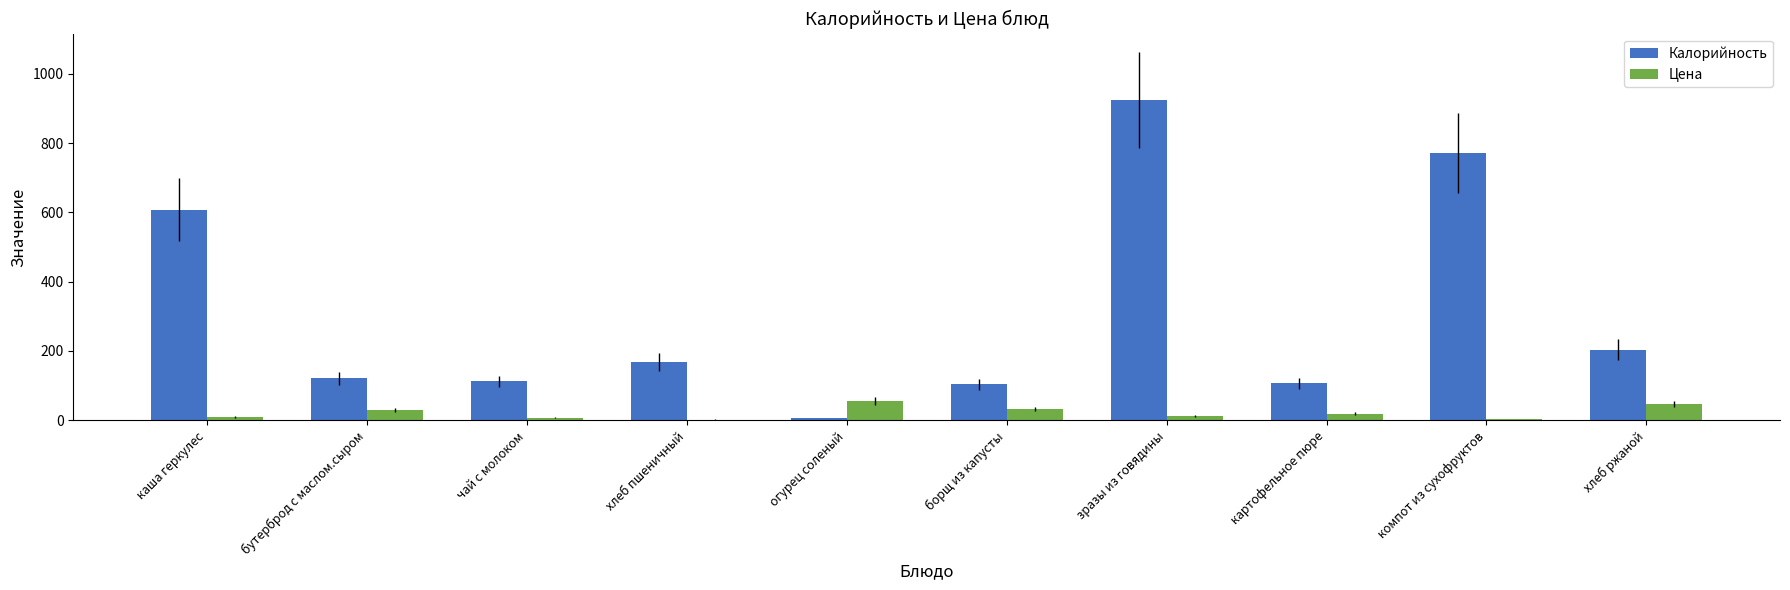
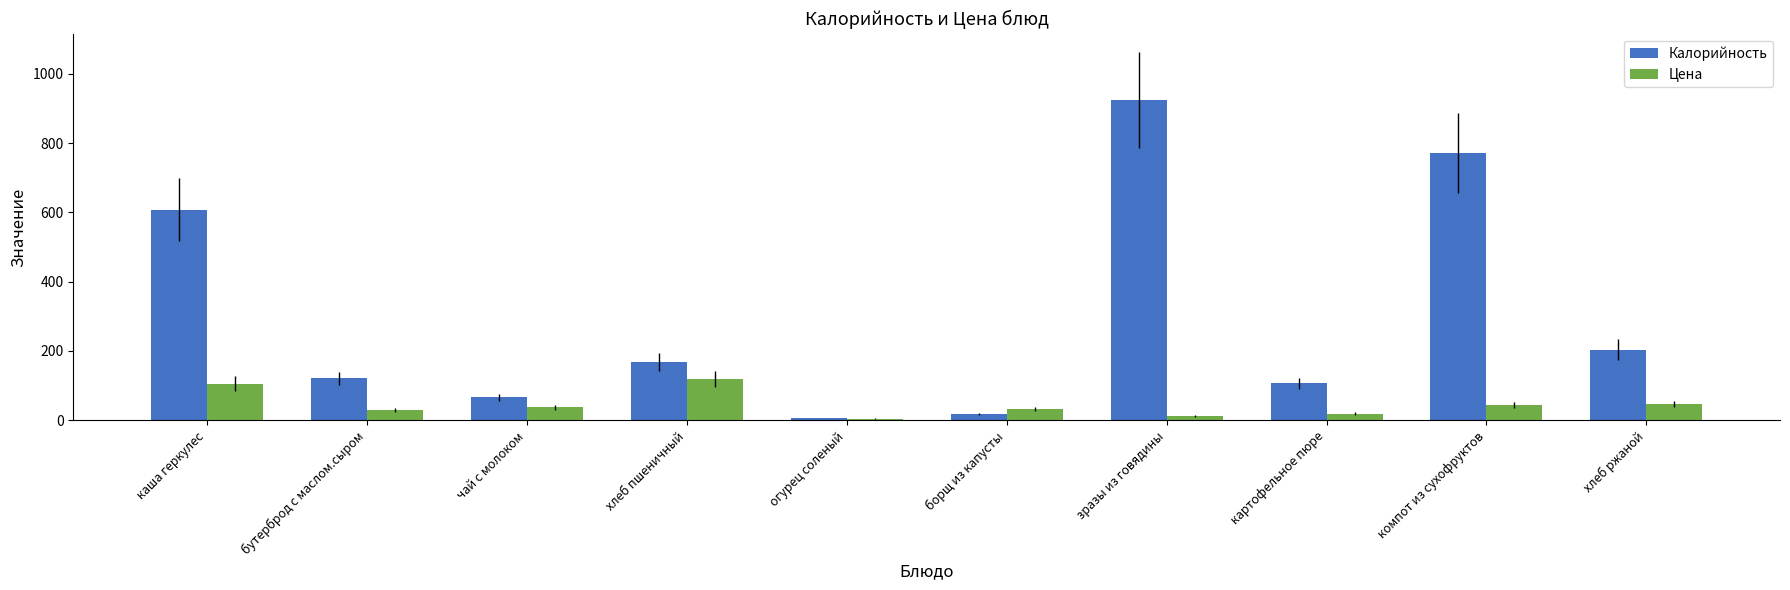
Цена, каша геркулес: 10 -> 110
Калорийность, чай с молоком: 110 -> 70
Цена, чай с молоком: 10 -> 40
Цена, хлеб пшеничный: 0 -> 120
Цена, огурец соленый: 60 -> 10
Калорийность, борщ из капусты: 100 -> 20
Цена, компот из сухофруктов: 0 -> 40
